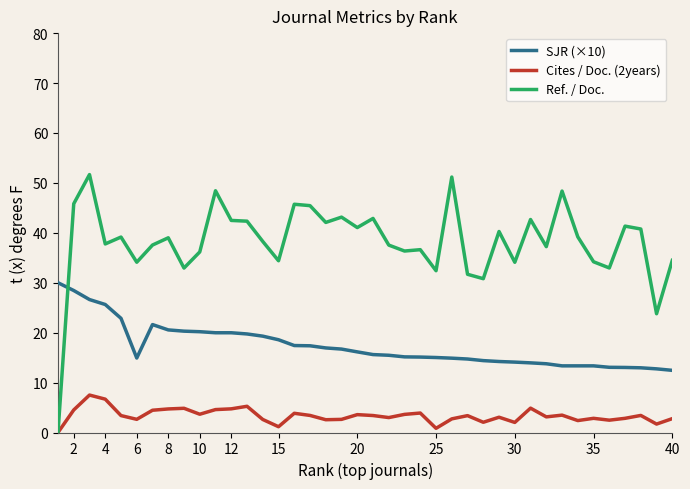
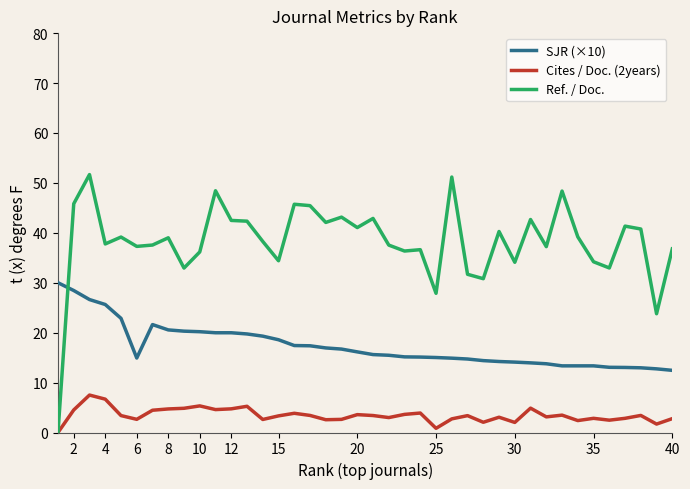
Ref. / Doc., 6: 34 -> 37
Cites / Doc. (2years), 10: 4 -> 5
Cites / Doc. (2years), 15: 1 -> 3
Ref. / Doc., 25: 32 -> 28
Ref. / Doc., 40: 34 -> 37
